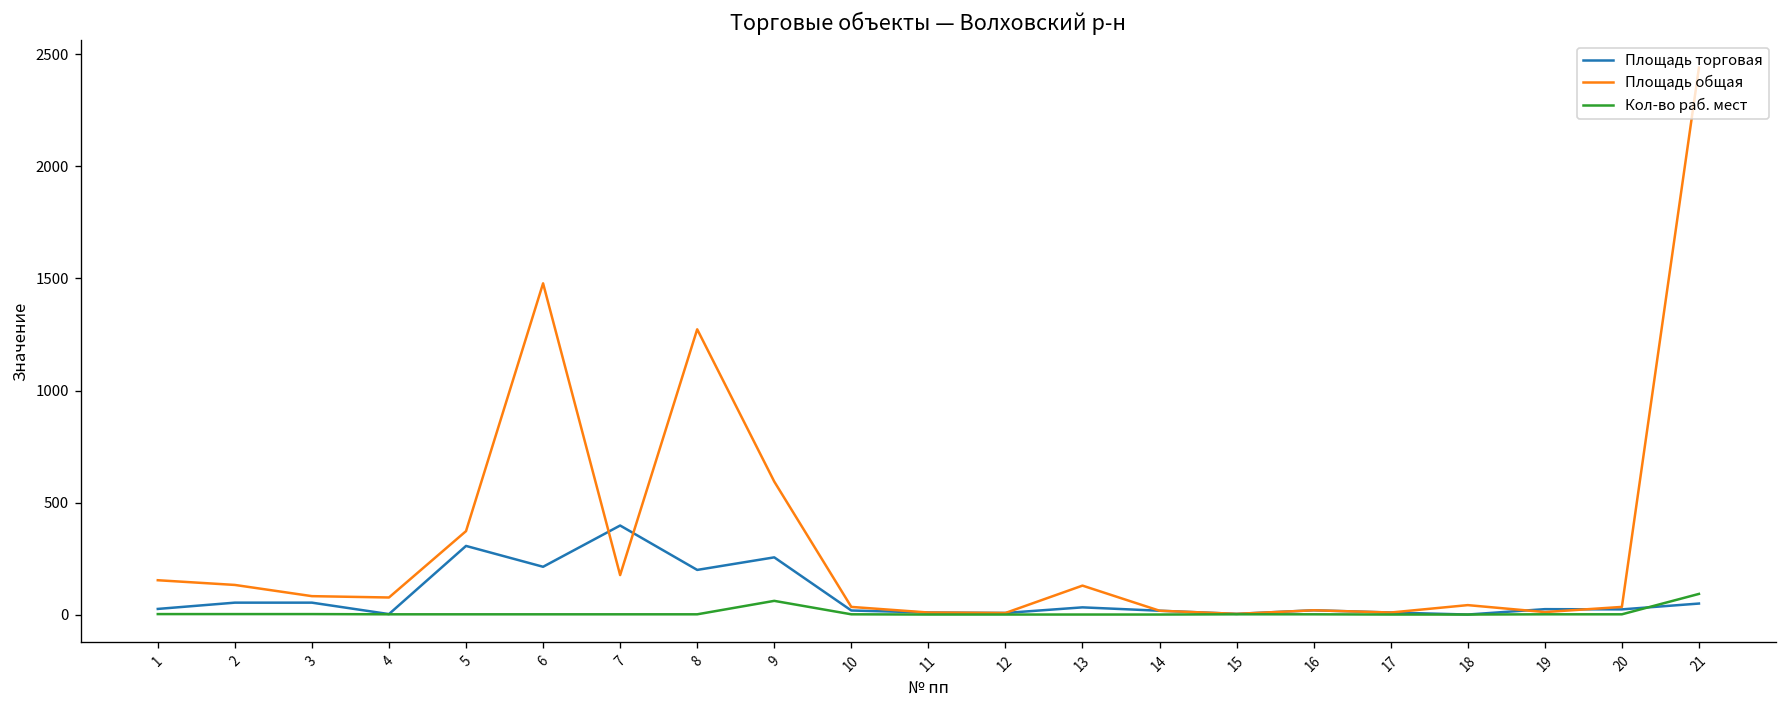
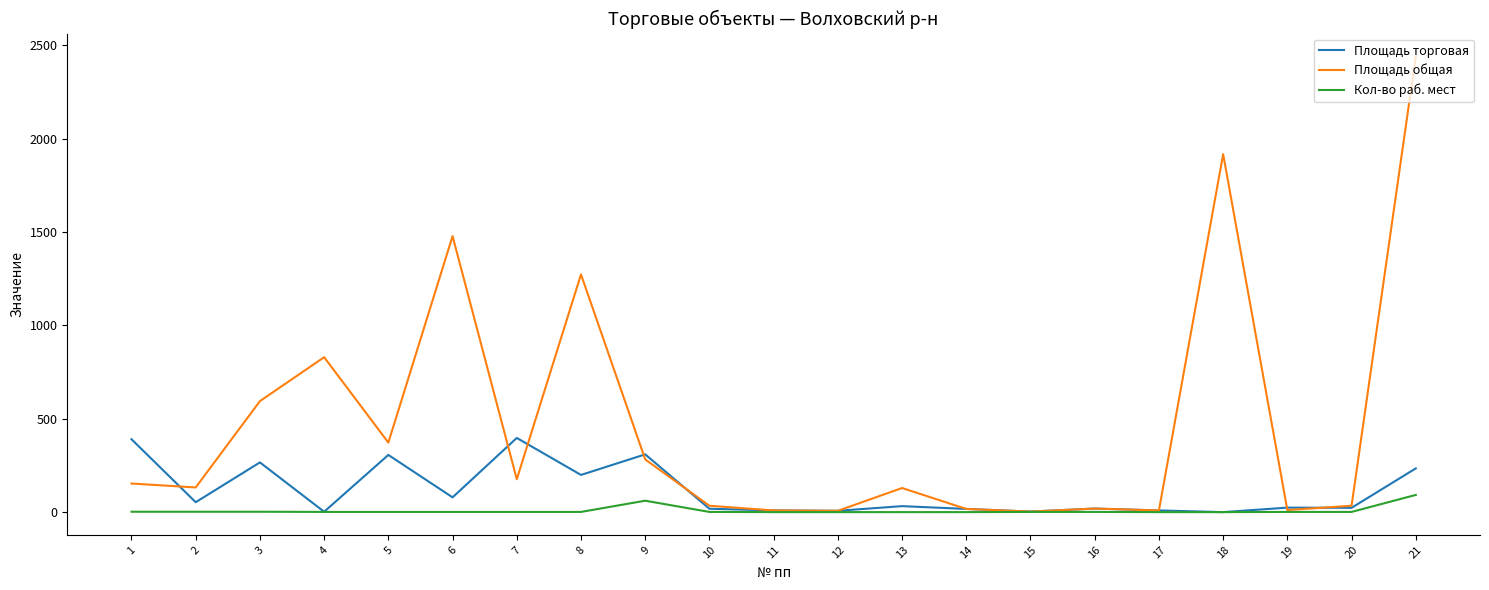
Площадь торговая, 1: 30 -> 390
Площадь торговая, 3: 50 -> 270
Площадь общая, 3: 80 -> 600
Площадь общая, 4: 80 -> 830
Площадь торговая, 6: 210 -> 80
Площадь торговая, 9: 260 -> 310
Площадь общая, 9: 590 -> 280
Площадь общая, 18: 40 -> 1920
Площадь торговая, 21: 50 -> 240
